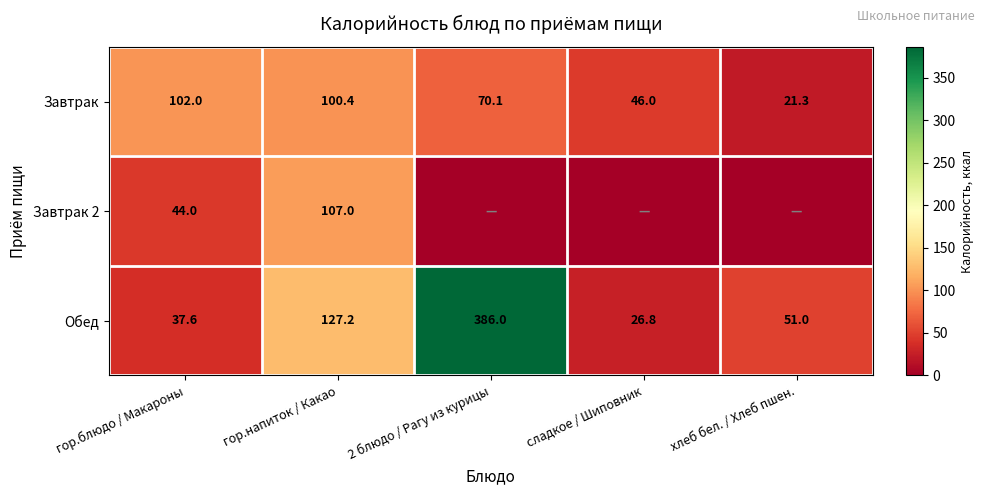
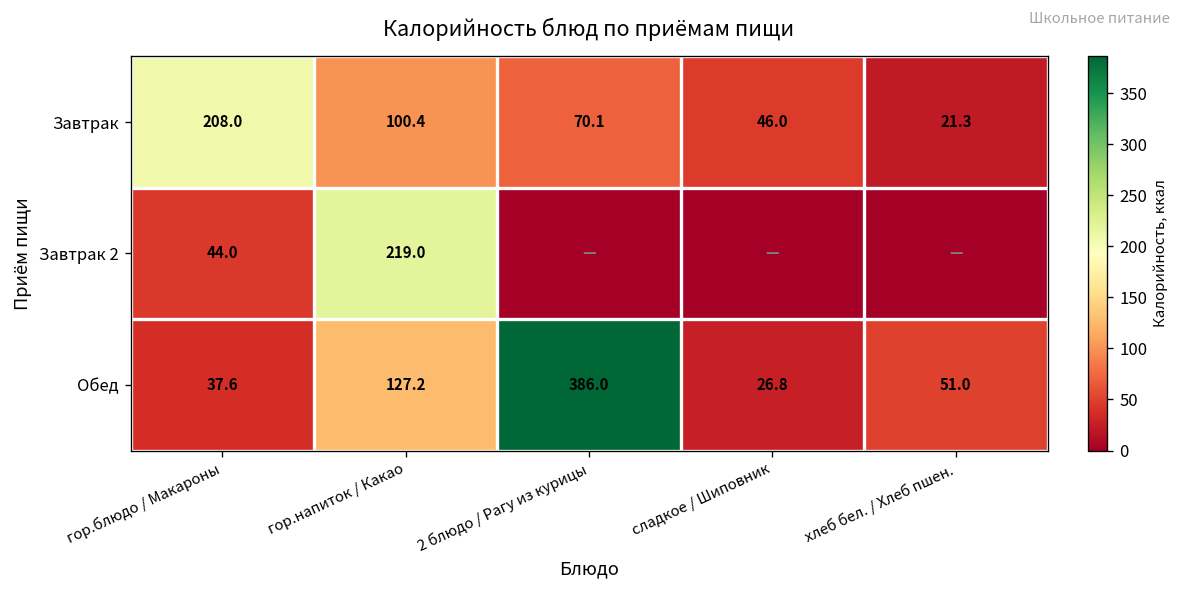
Завтрак, гор.блюдо / Макароны: 102.0 -> 208.0
Завтрак 2, гор.напиток / Какао: 107.0 -> 219.0
